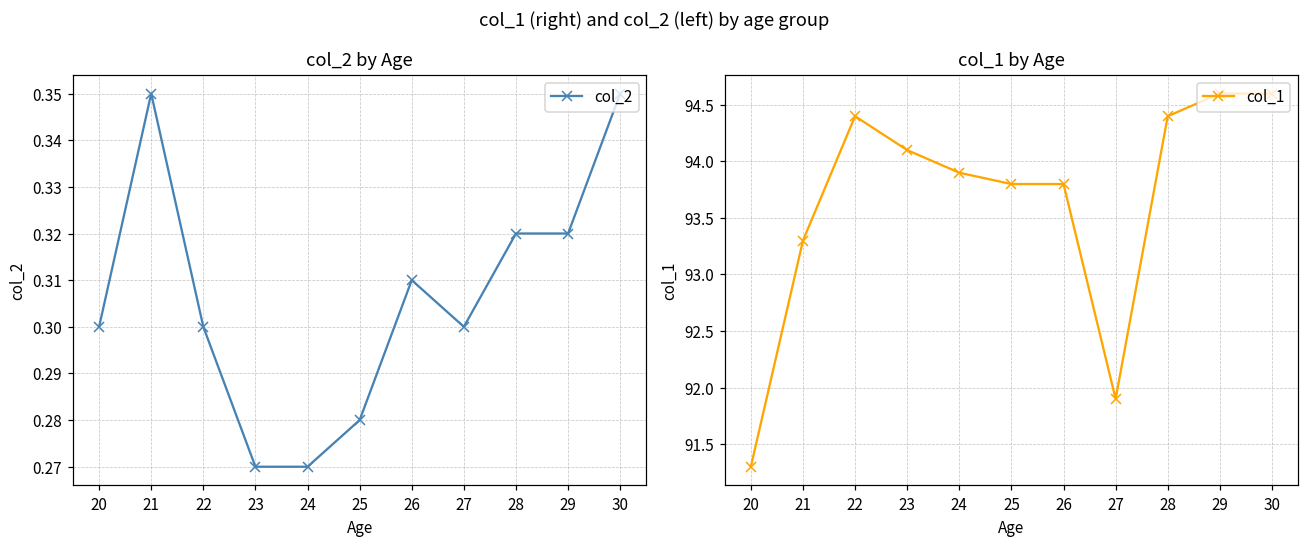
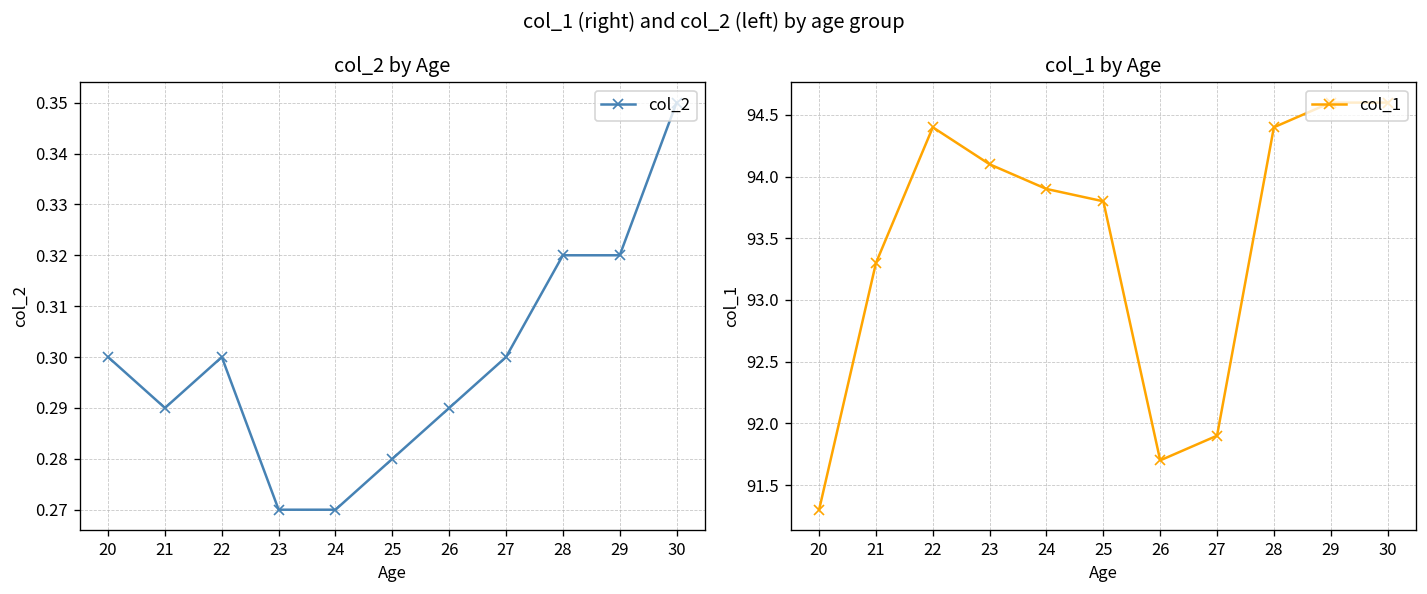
col_2 by Age, 21: 0.35 -> 0.29
col_2 by Age, 26: 0.31 -> 0.29
col_1 by Age, 26: 93.8 -> 91.7
